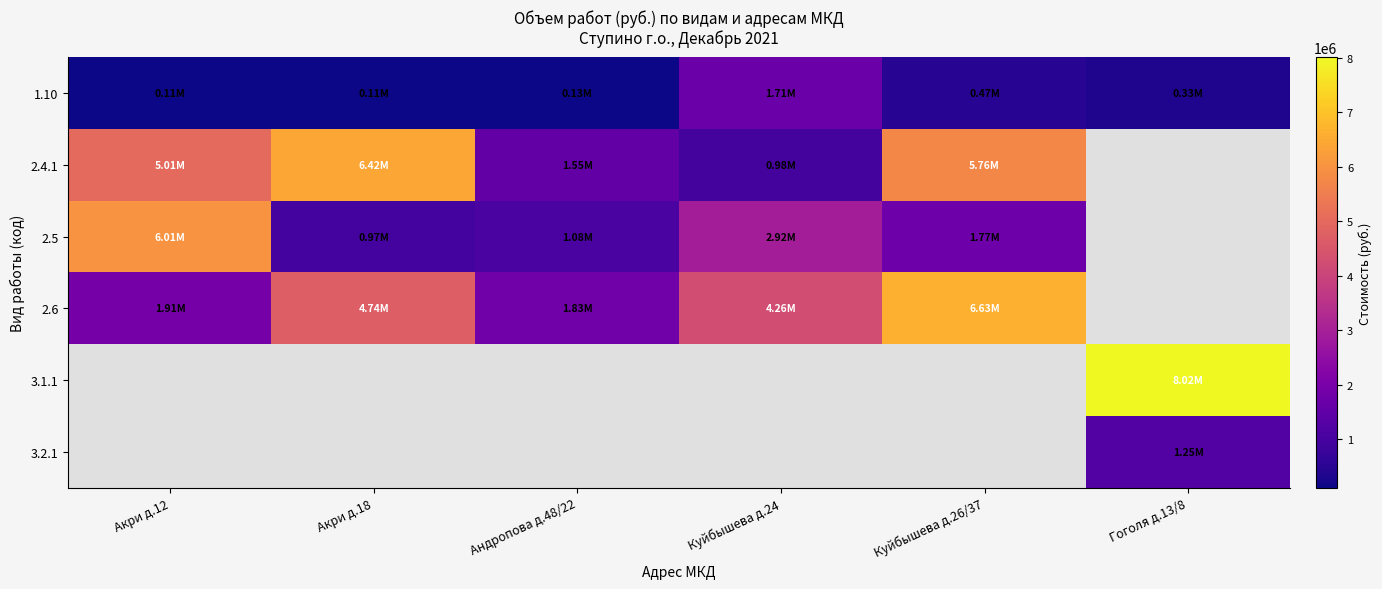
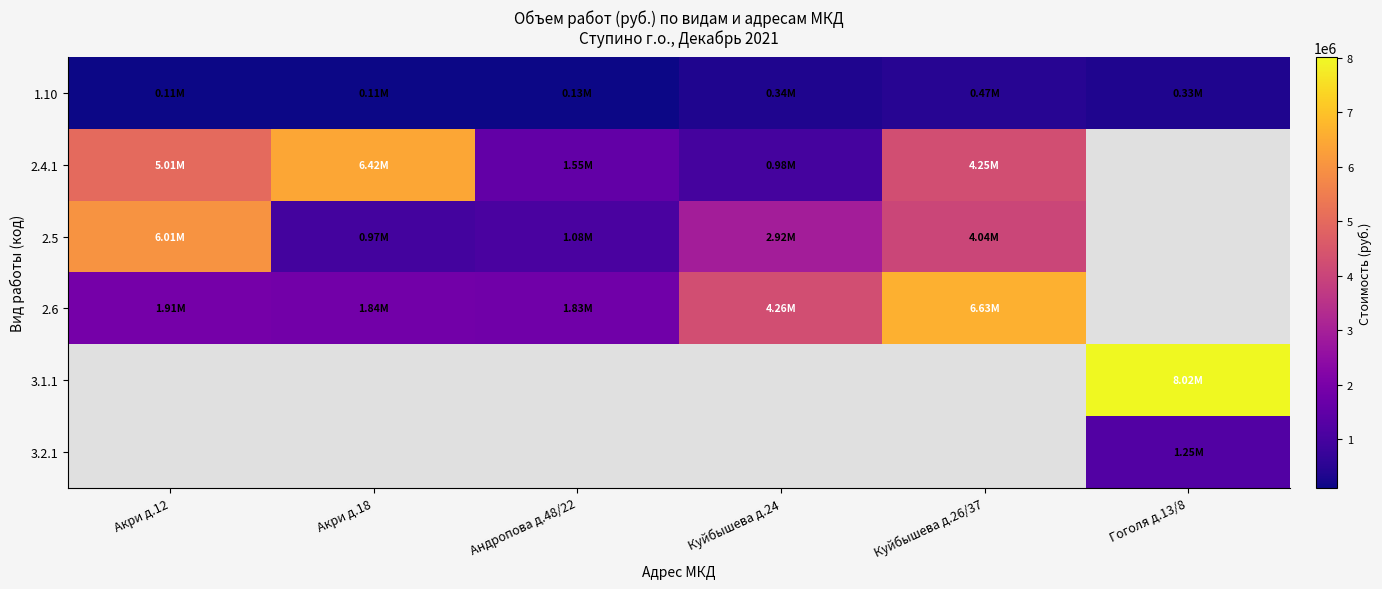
1.10, Куйбышева д.24: 1.71М -> 0.34М
2.4.1, Куйбышева д.26/37: 5.76М -> 4.25М
2.5, Куйбышева д.26/37: 1.77М -> 4.04М
2.6, Акри д.18: 4.74М -> 1.84М
